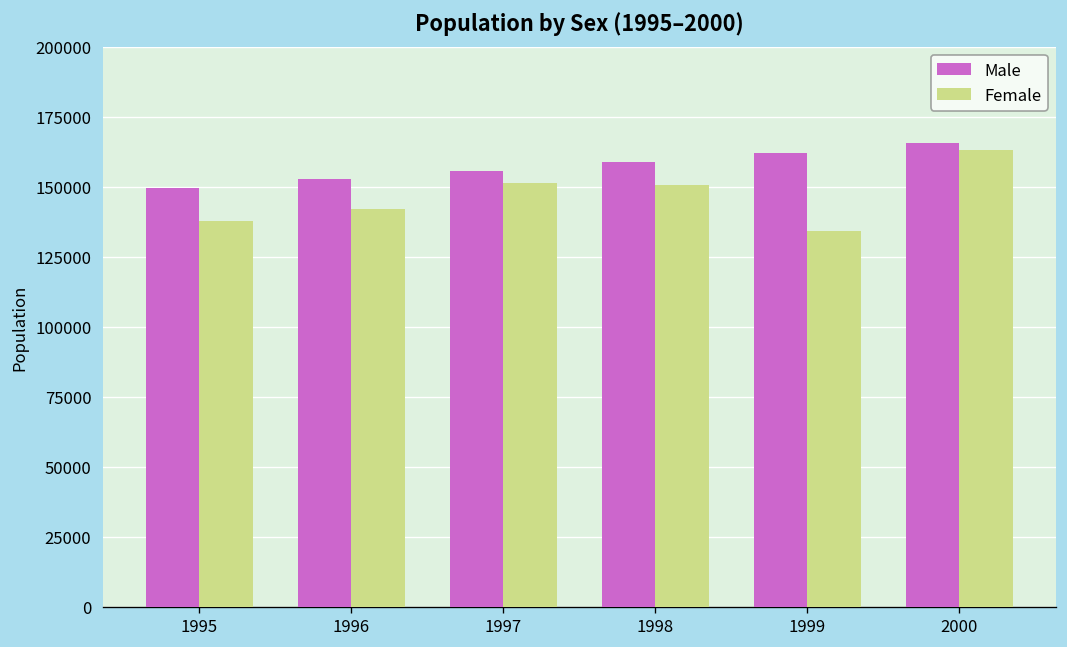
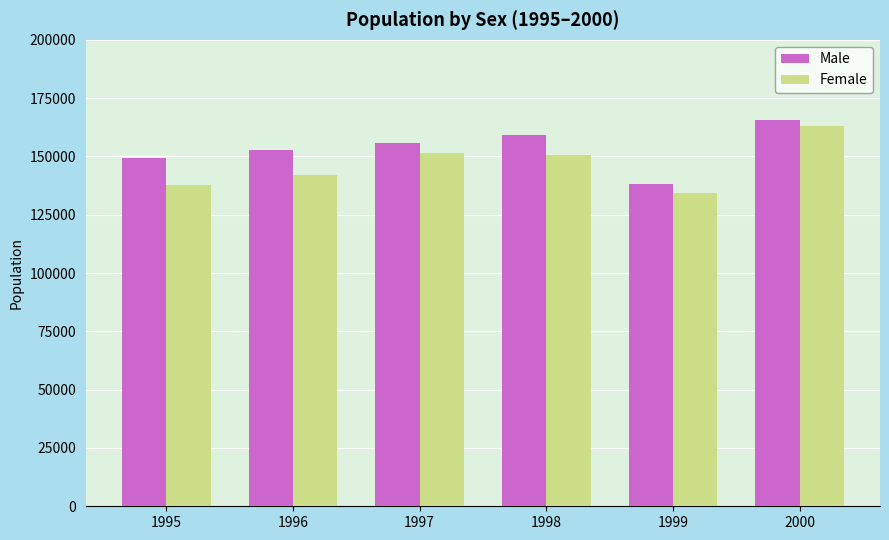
Male, 1999: 162000 -> 138000
